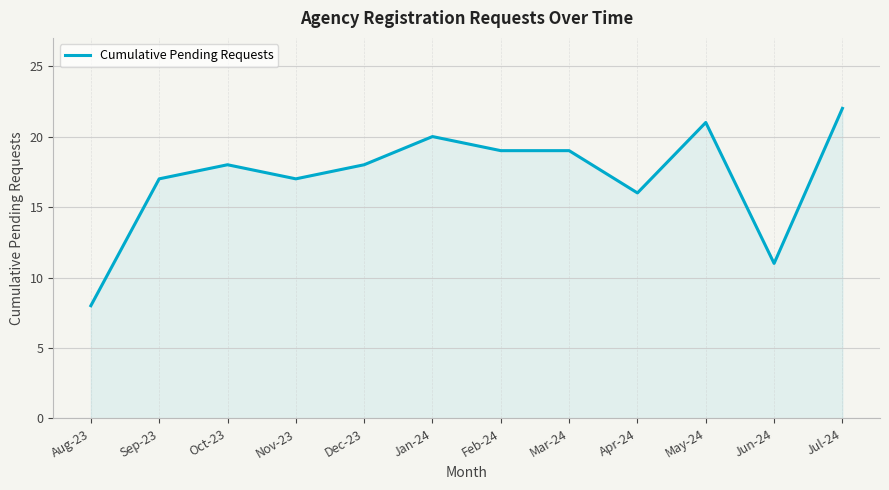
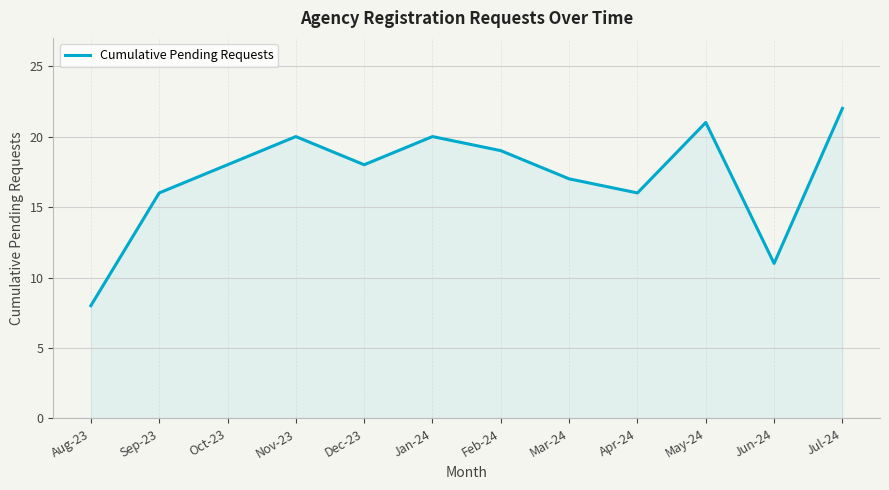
Sep-23: 17 -> 16
Nov-23: 17 -> 20
Mar-24: 19 -> 17
